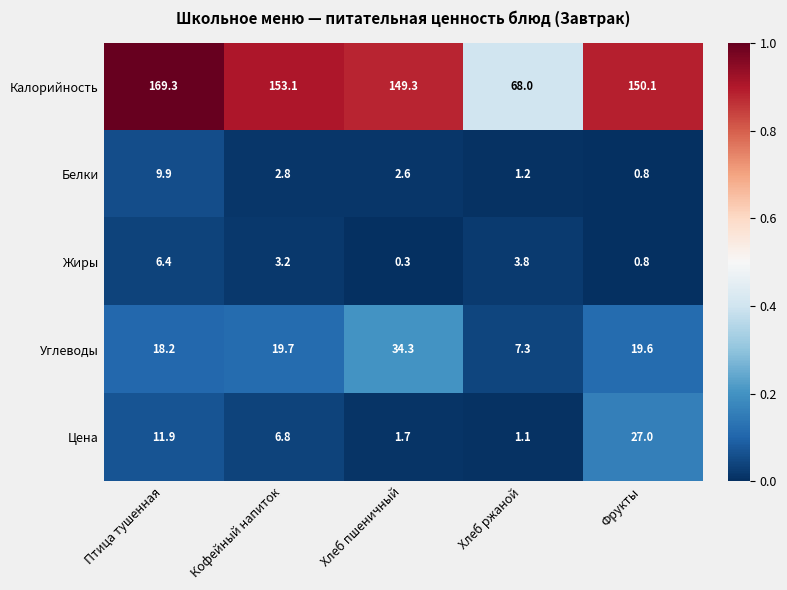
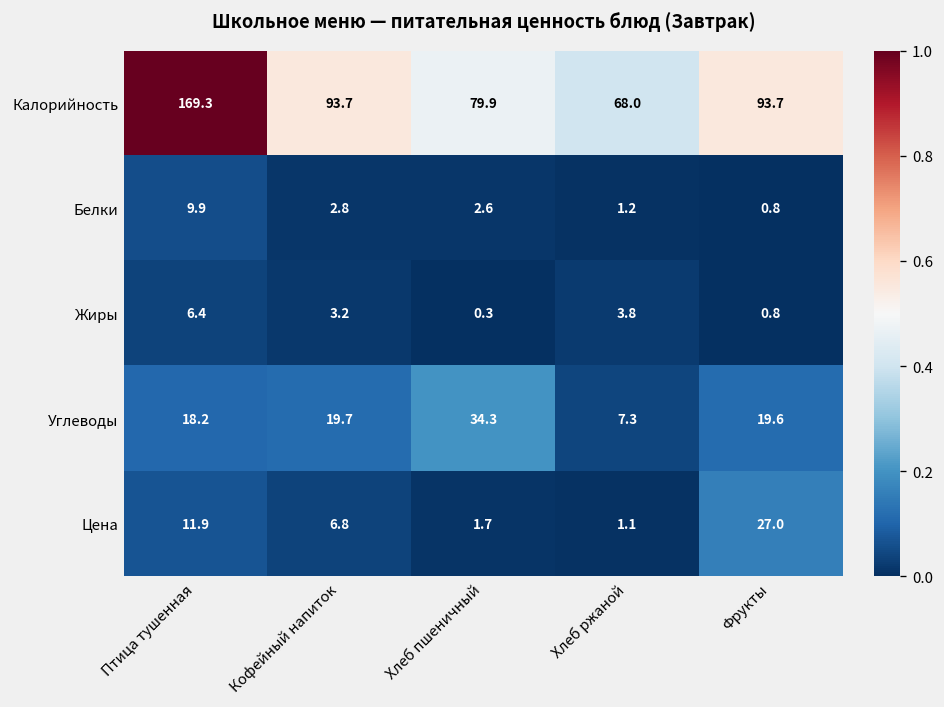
Калорийность, Кофейный напиток: 153.1 -> 93.7
Калорийность, Хлеб пшеничный: 149.3 -> 79.9
Калорийность, Фрукты: 150.1 -> 93.7
